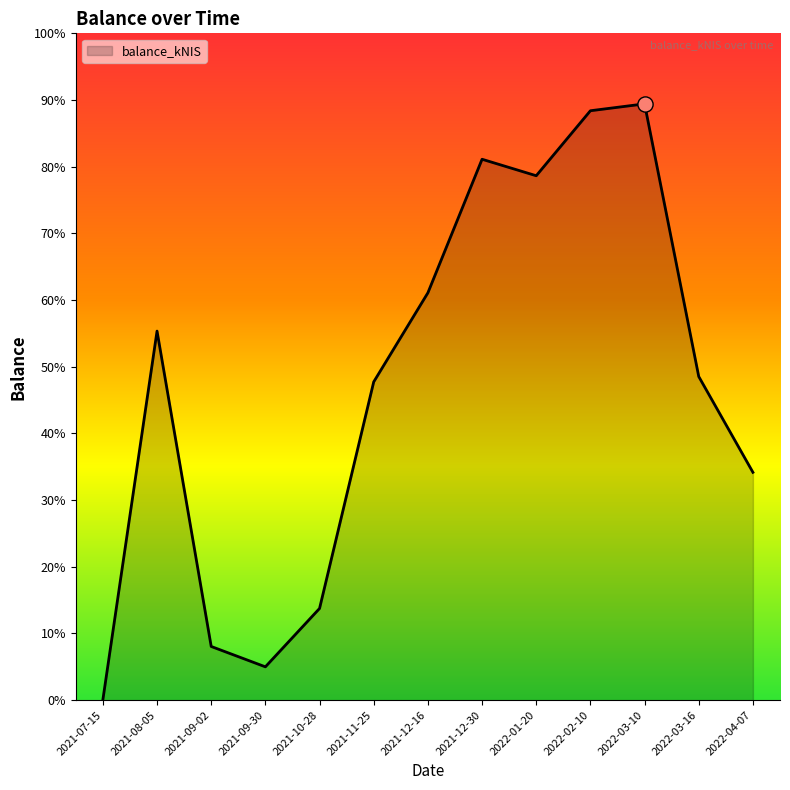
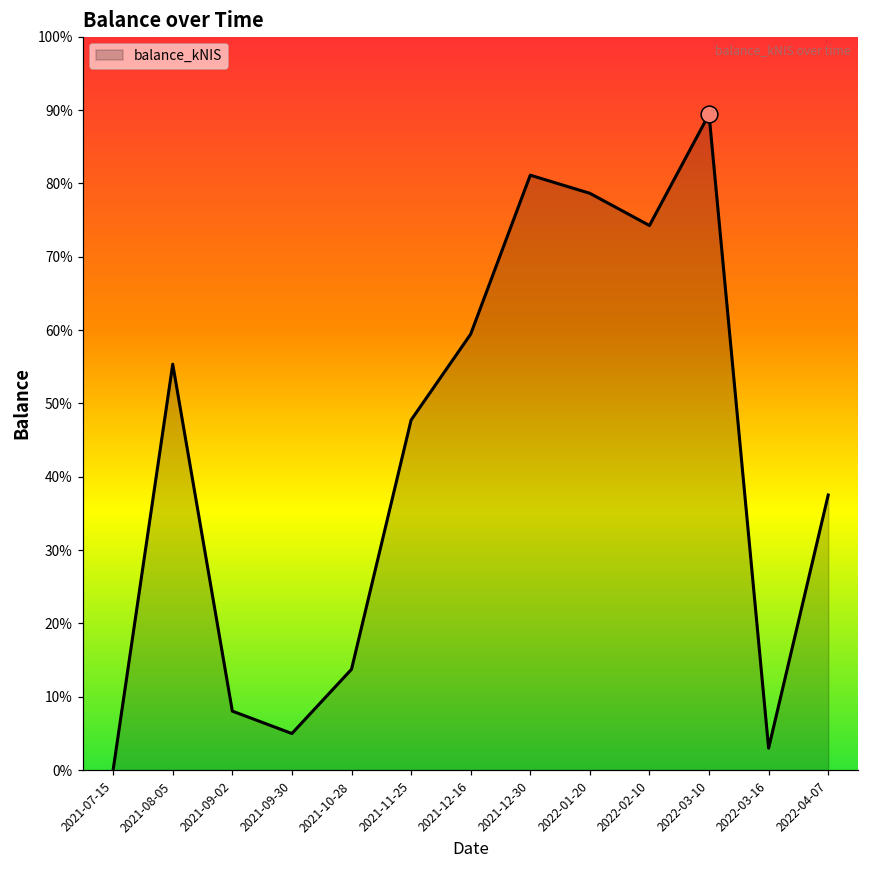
balance_kNIS, 2021-12-16: 61% -> 59%
balance_kNIS, 2022-02-10: 88% -> 74%
balance_kNIS, 2022-03-16: 49% -> 3%
balance_kNIS, 2022-04-07: 34% -> 38%
